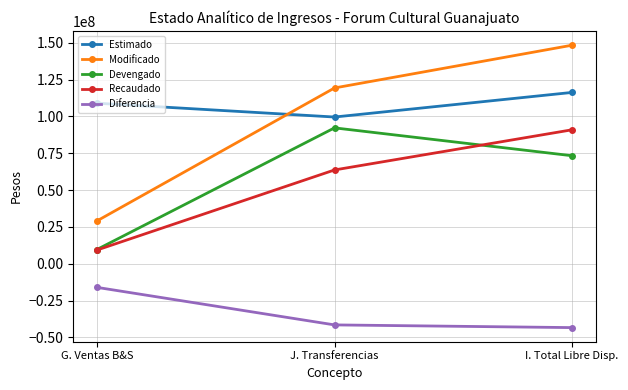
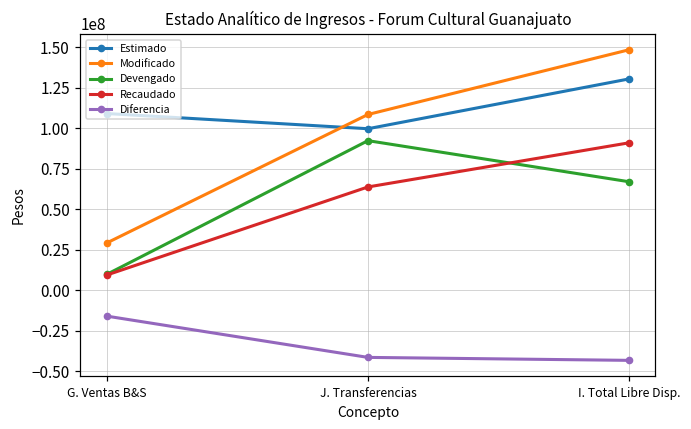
Modificado, J. Transferencias: 119000000 -> 108000000
Estimado, I. Total Libre Disp.: 116000000 -> 130000000
Devengado, I. Total Libre Disp.: 73000000 -> 67000000
